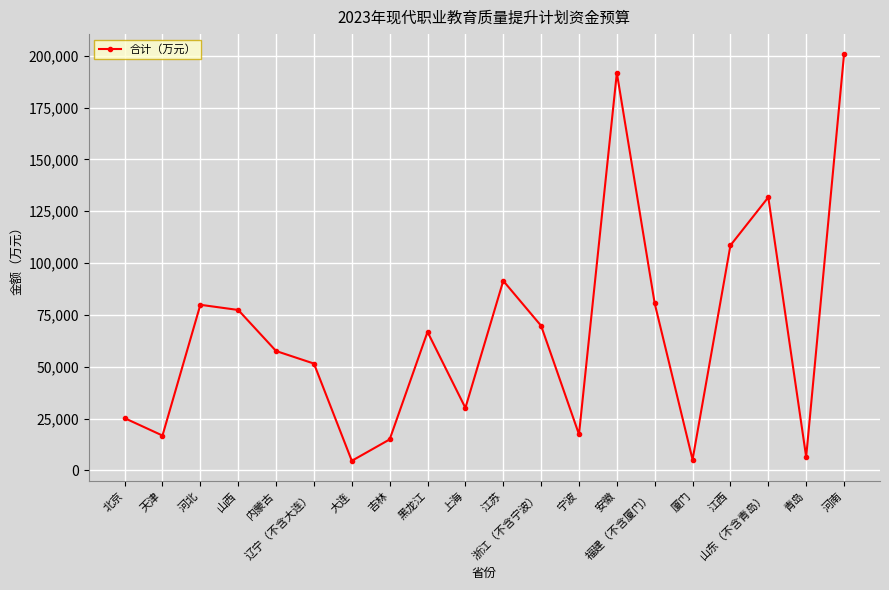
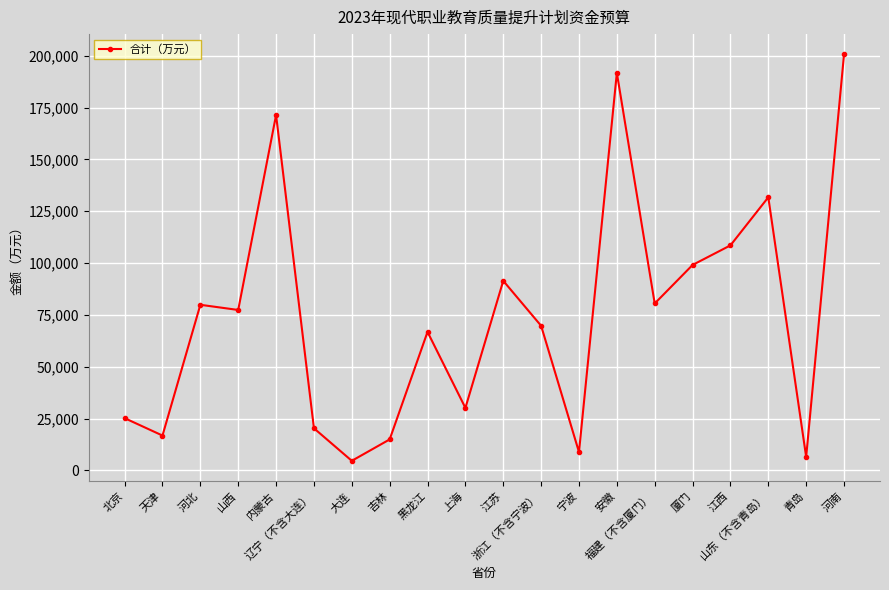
内蒙古: 58,000 -> 171,000
辽宁（不含大连）: 52,000 -> 20,000
宁波: 17,000 -> 9,000
厦门: 5,000 -> 99,000
